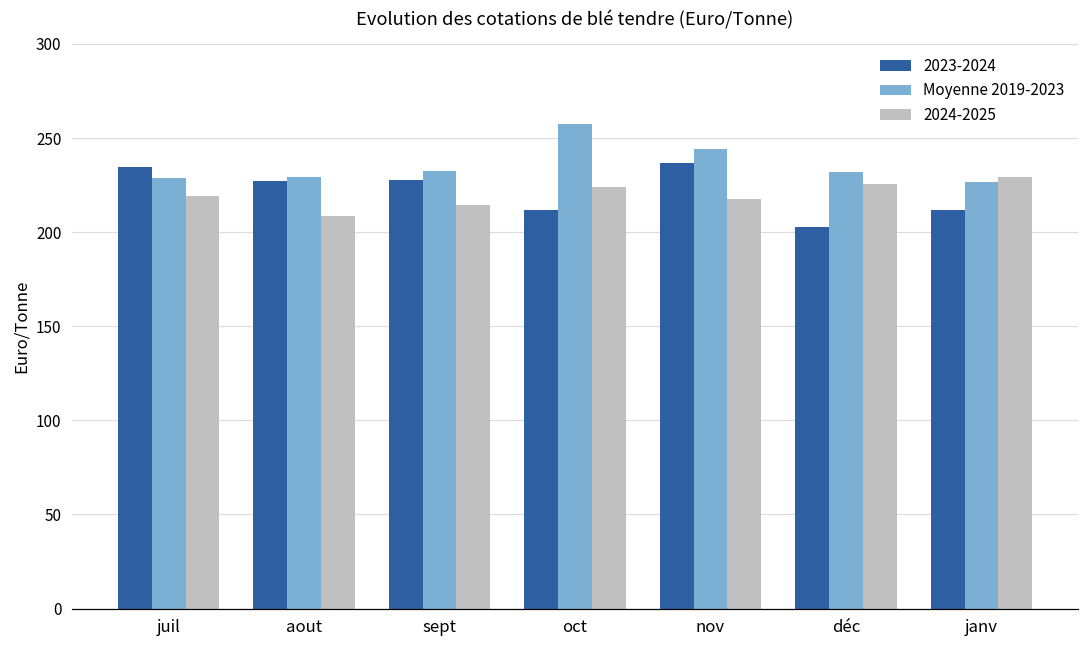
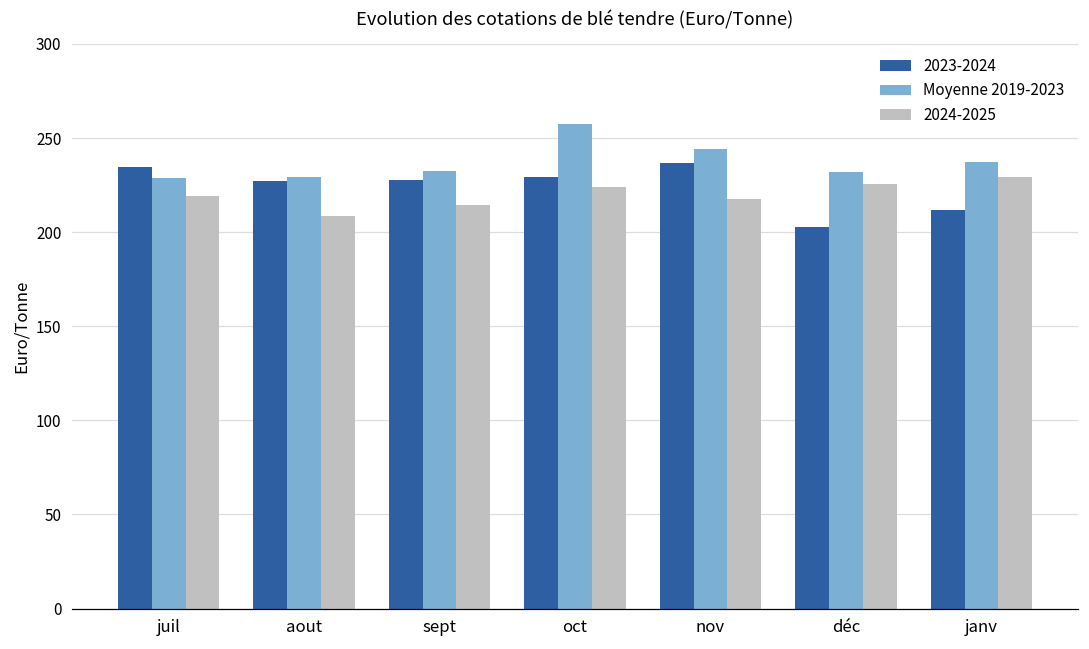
2023-2024, oct: 212 -> 229
Moyenne 2019-2023, janv: 227 -> 237
